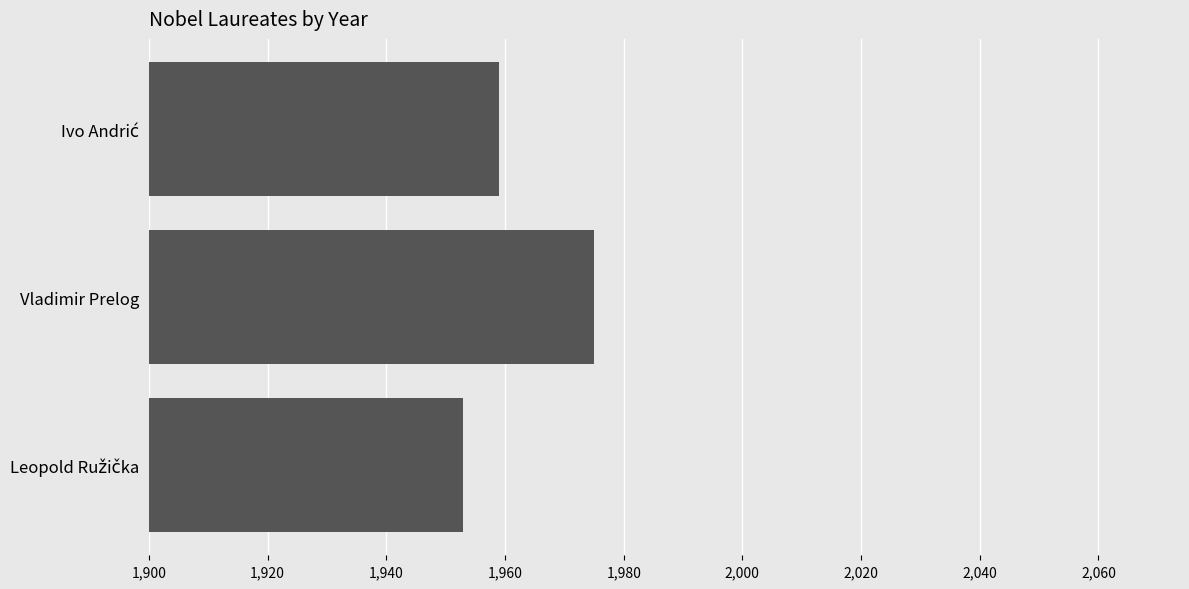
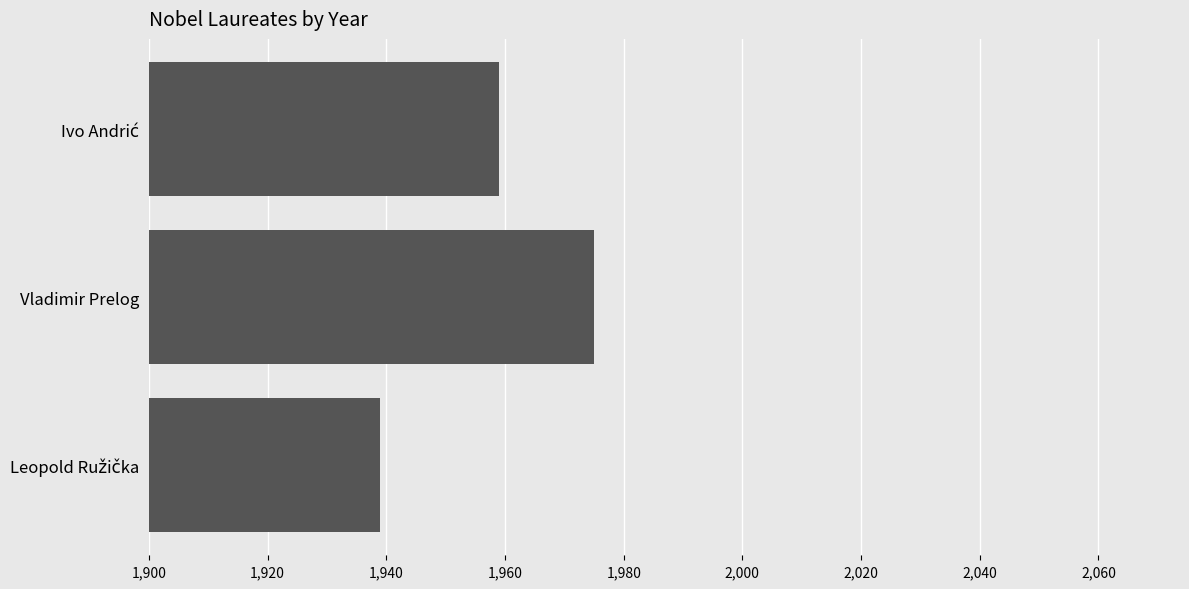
Leopold Ružička: 1,953 -> 1,939
